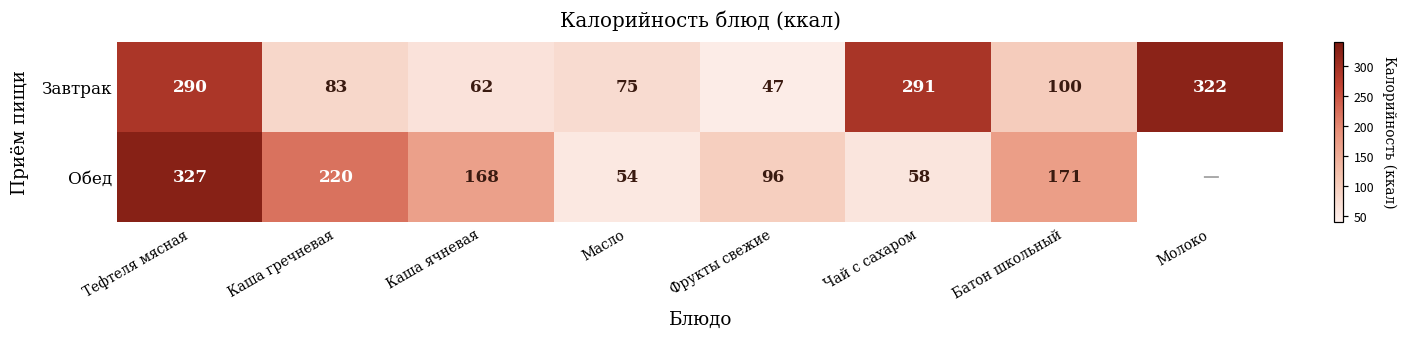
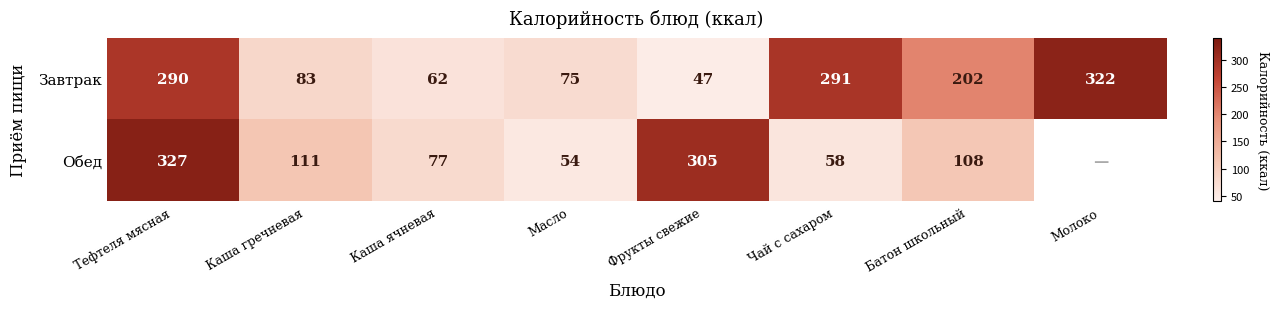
Завтрак, Батон школьный: 100 -> 202
Обед, Каша гречневая: 220 -> 111
Обед, Каша ячневая: 168 -> 77
Обед, Фрукты свежие: 96 -> 305
Обед, Батон школьный: 171 -> 108
